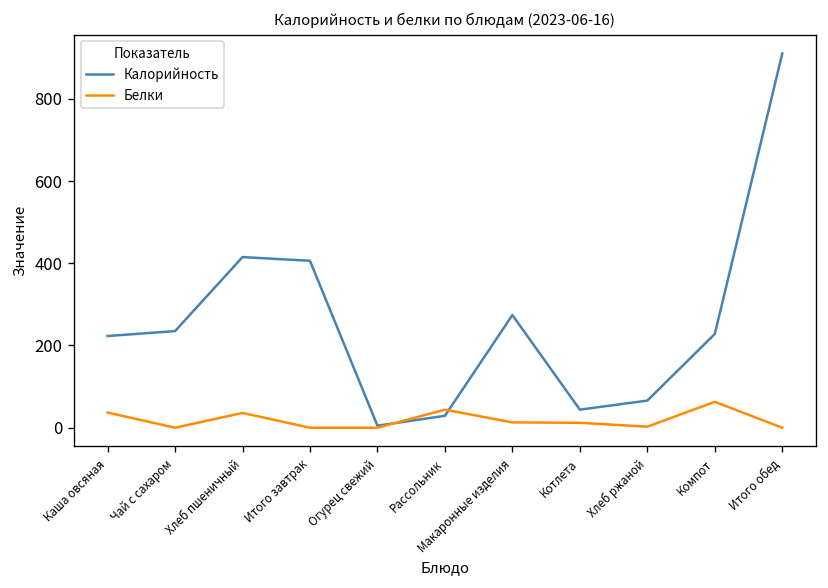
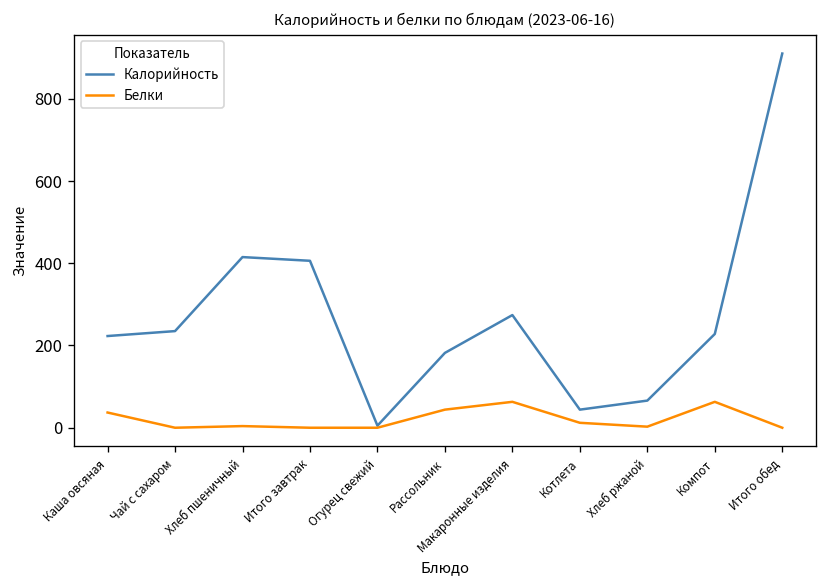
Белки, Хлеб пшеничный: 40 -> 0
Калорийность, Рассольник: 30 -> 180
Белки, Макаронные изделия: 10 -> 60
